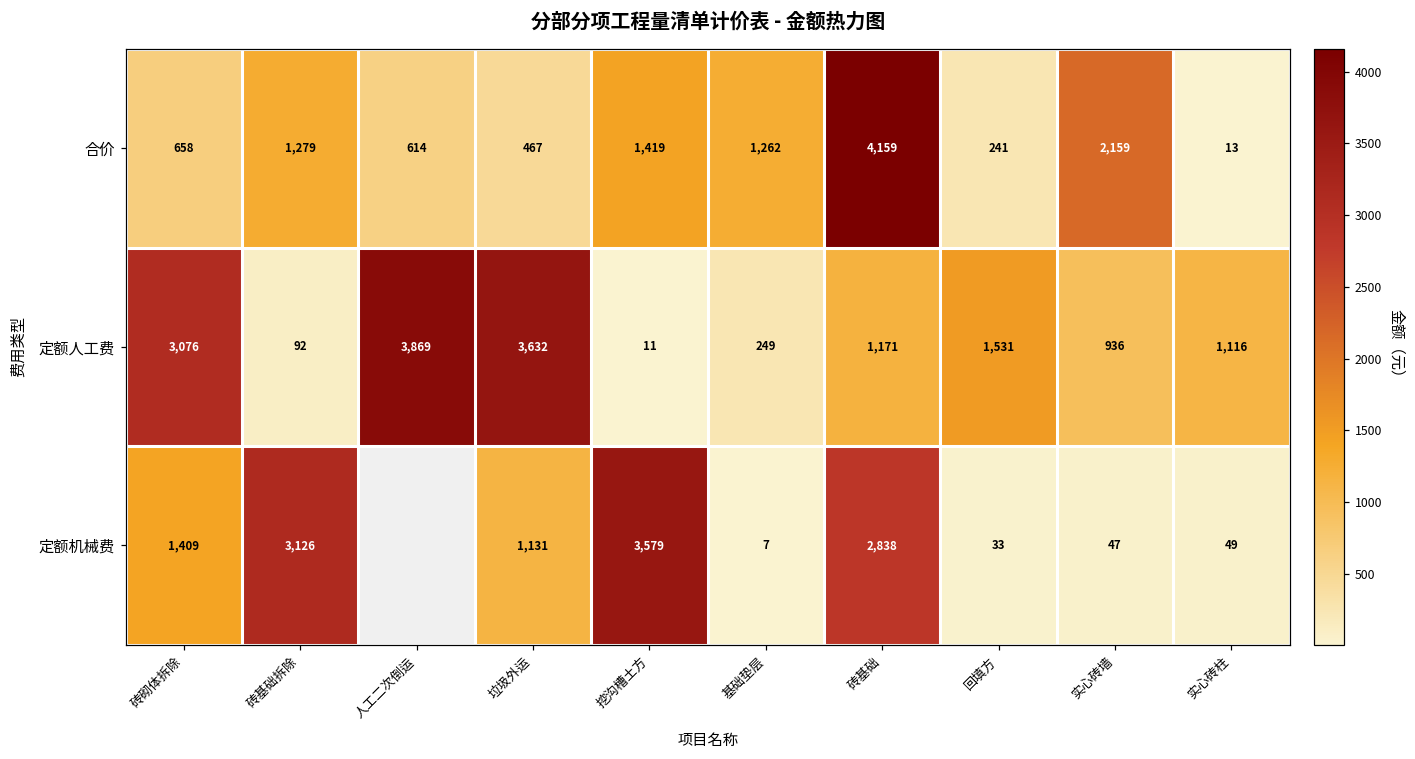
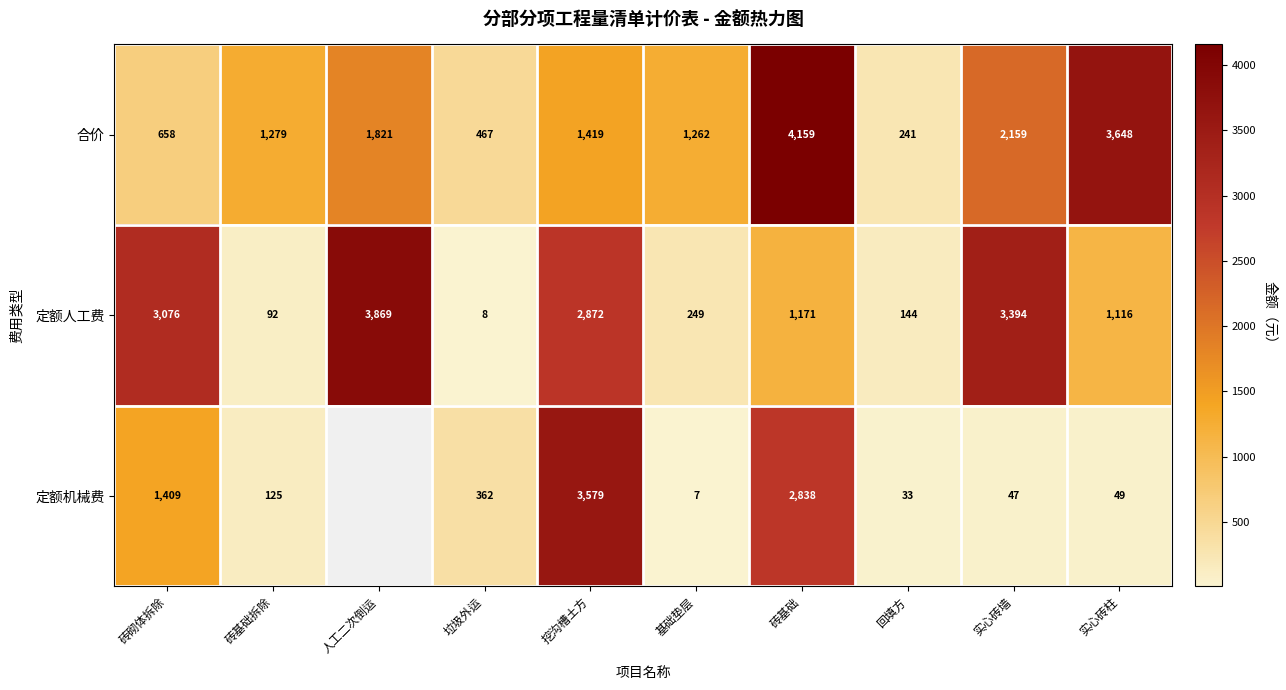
合价, 人工二次倒运: 614 -> 1,821
合价, 实心砖柱: 13 -> 3,648
定额人工费, 垃圾外运: 3,632 -> 8
定额人工费, 挖沟槽土方: 11 -> 2,872
定额人工费, 回填方: 1,531 -> 144
定额人工费, 实心砖墙: 936 -> 3,394
定额机械费, 砖基础拆除: 3,126 -> 125
定额机械费, 垃圾外运: 1,131 -> 362
